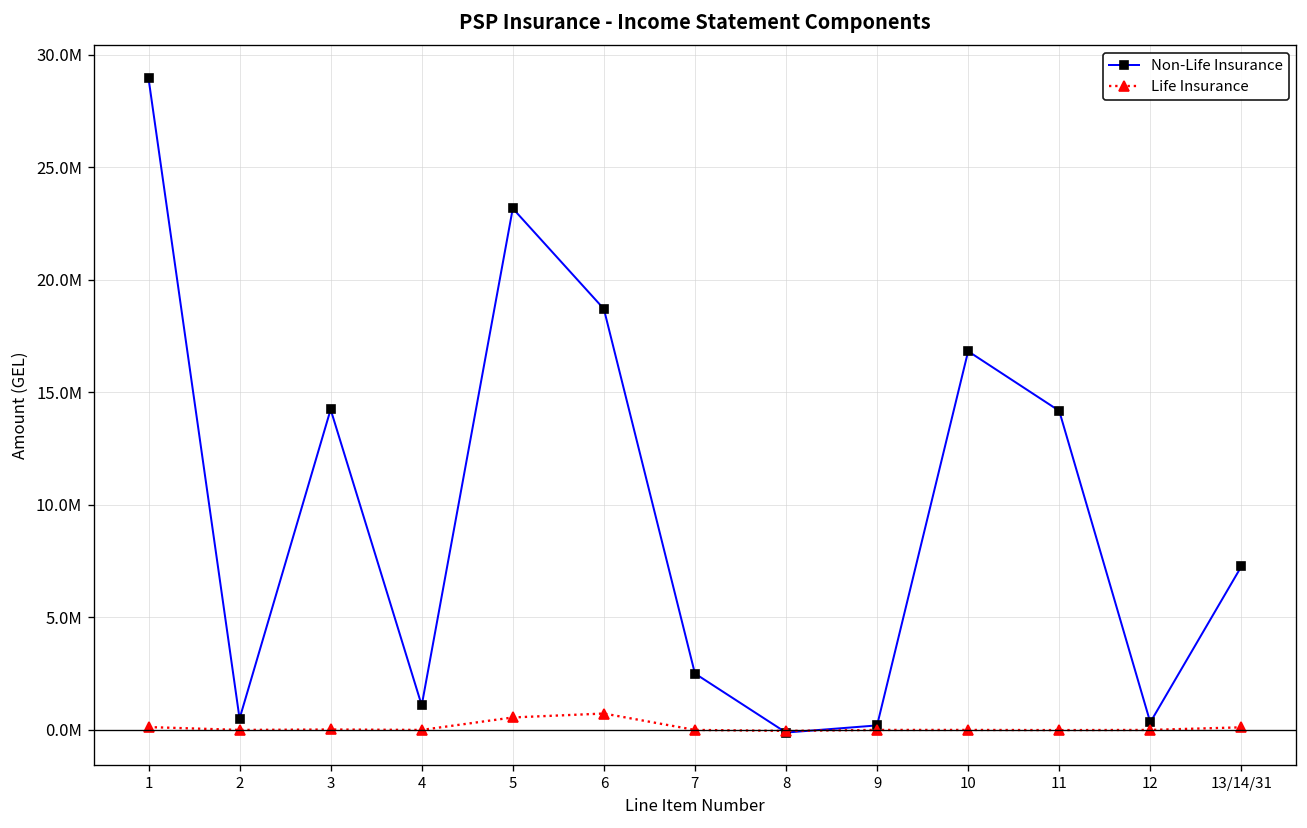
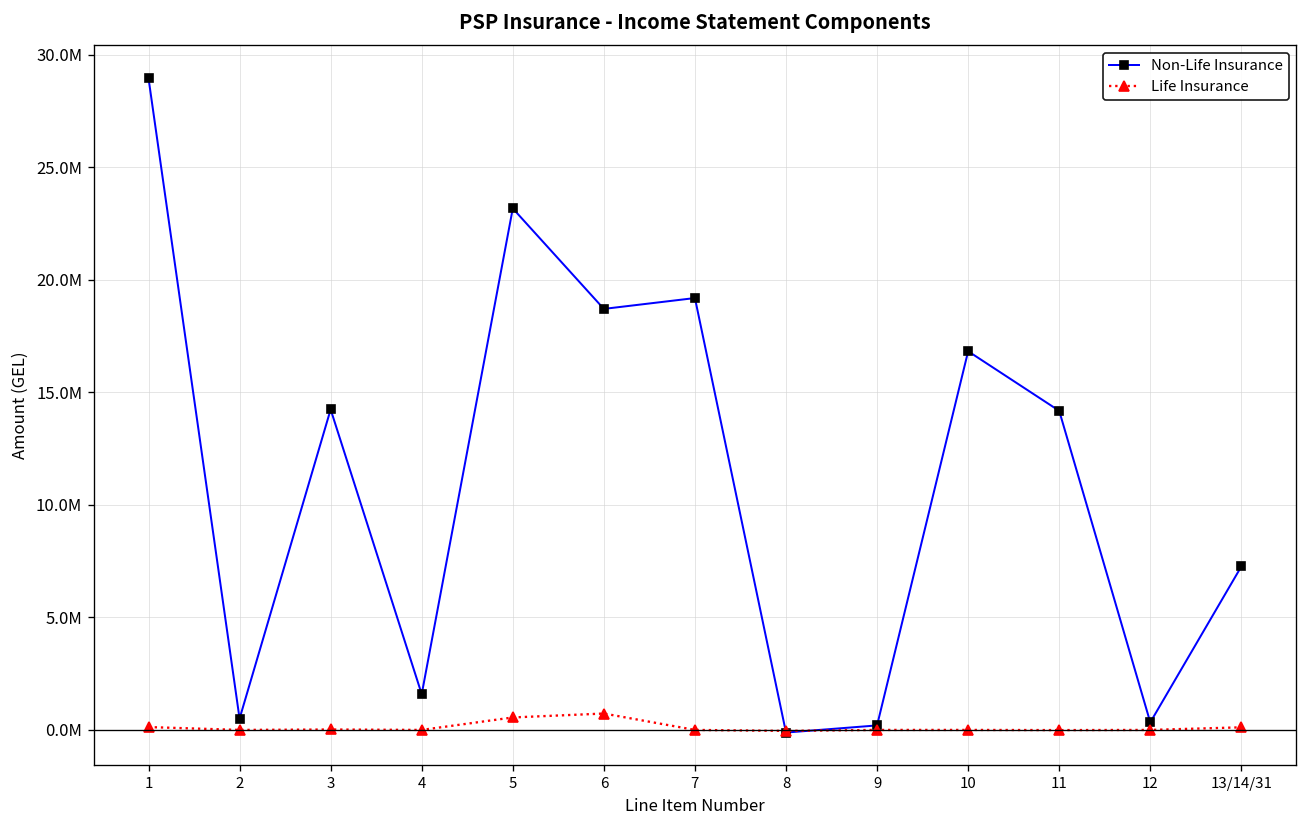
Non-Life Insurance, 4: 1100000 -> 1600000
Non-Life Insurance, 7: 2500000 -> 19200000
